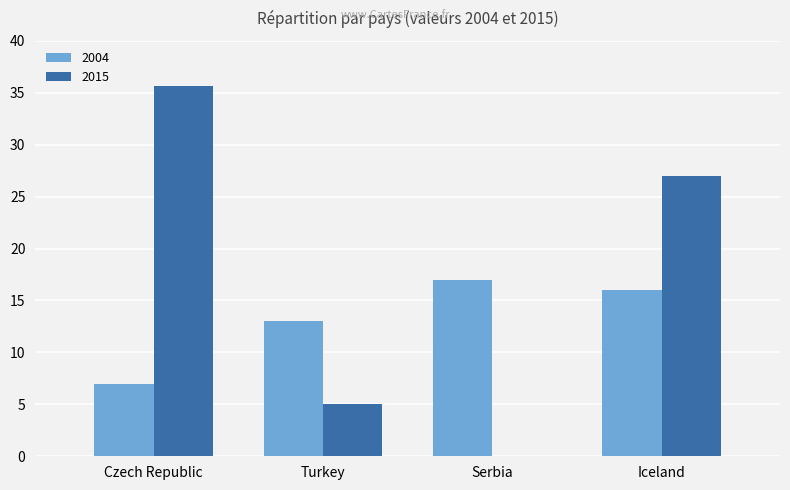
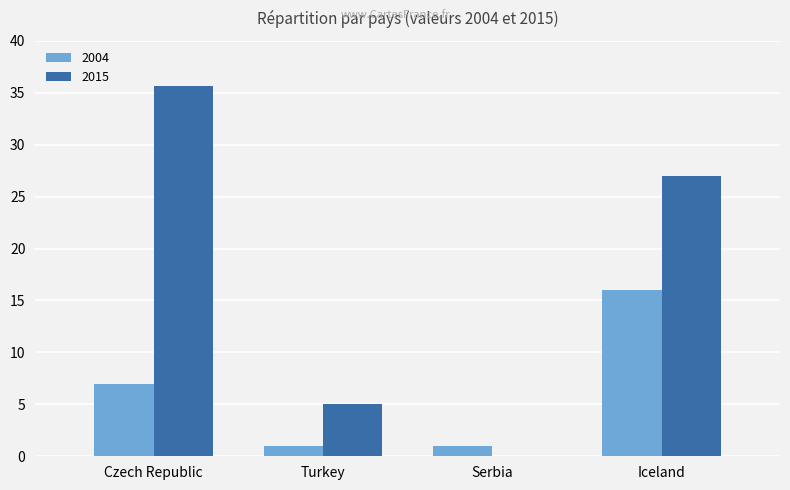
2004, Turkey: 13 -> 1
2004, Serbia: 17 -> 1
